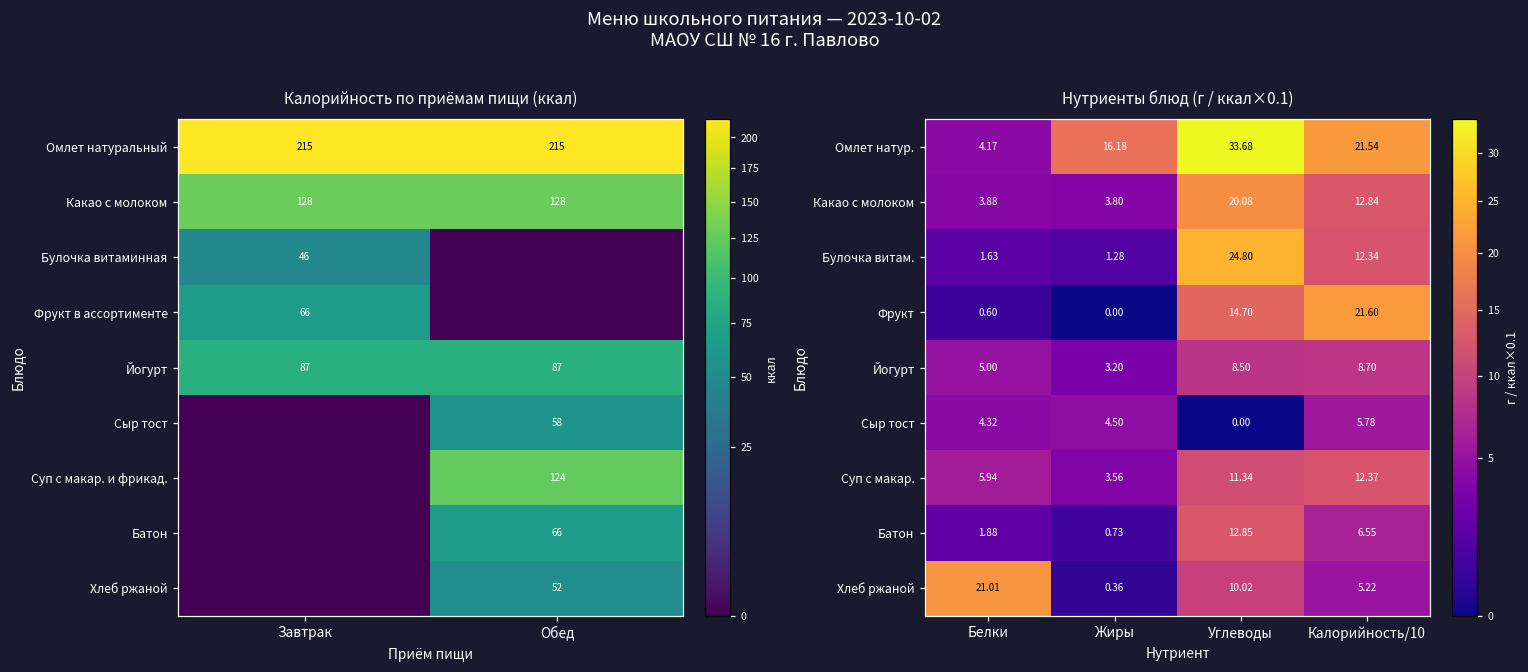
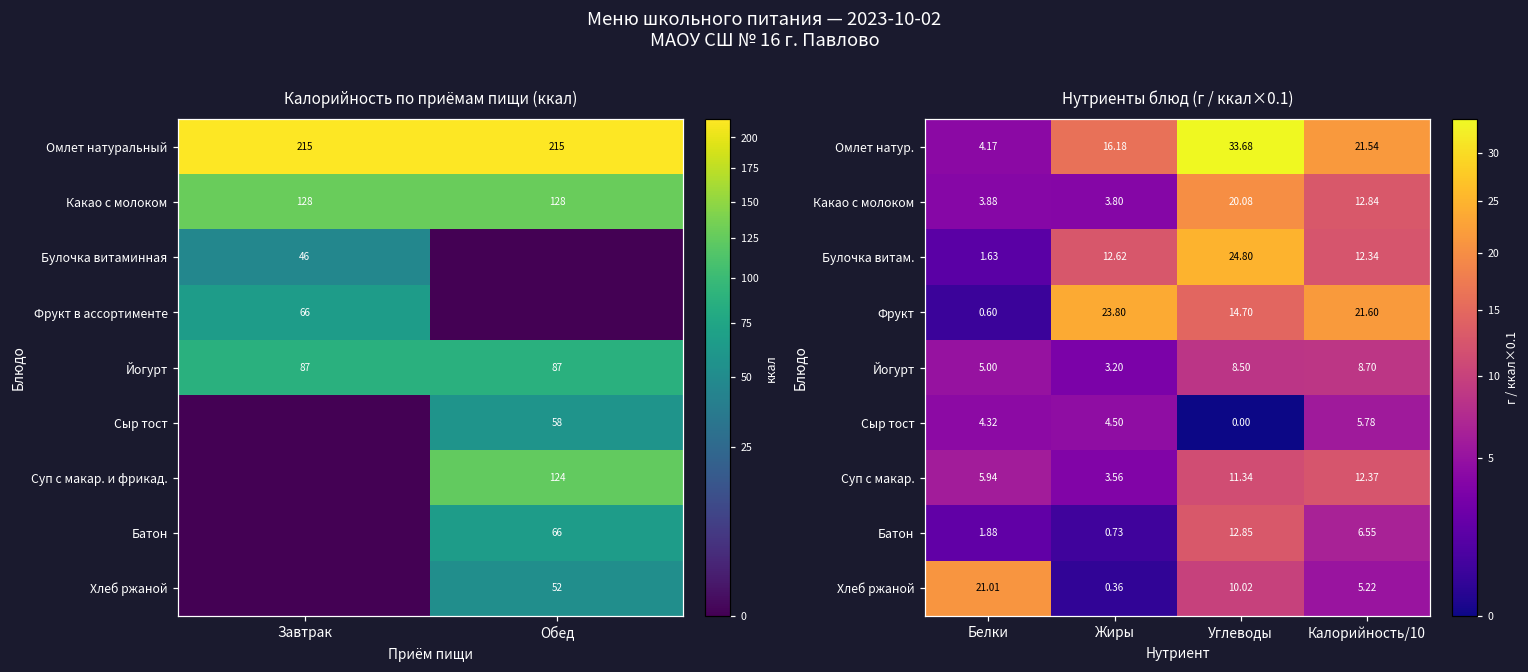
Нутриенты блюд (г / ккал×0.1), Булочка витам., Жиры: 1.28 -> 12.62
Нутриенты блюд (г / ккал×0.1), Фрукт, Жиры: 0.00 -> 23.80
